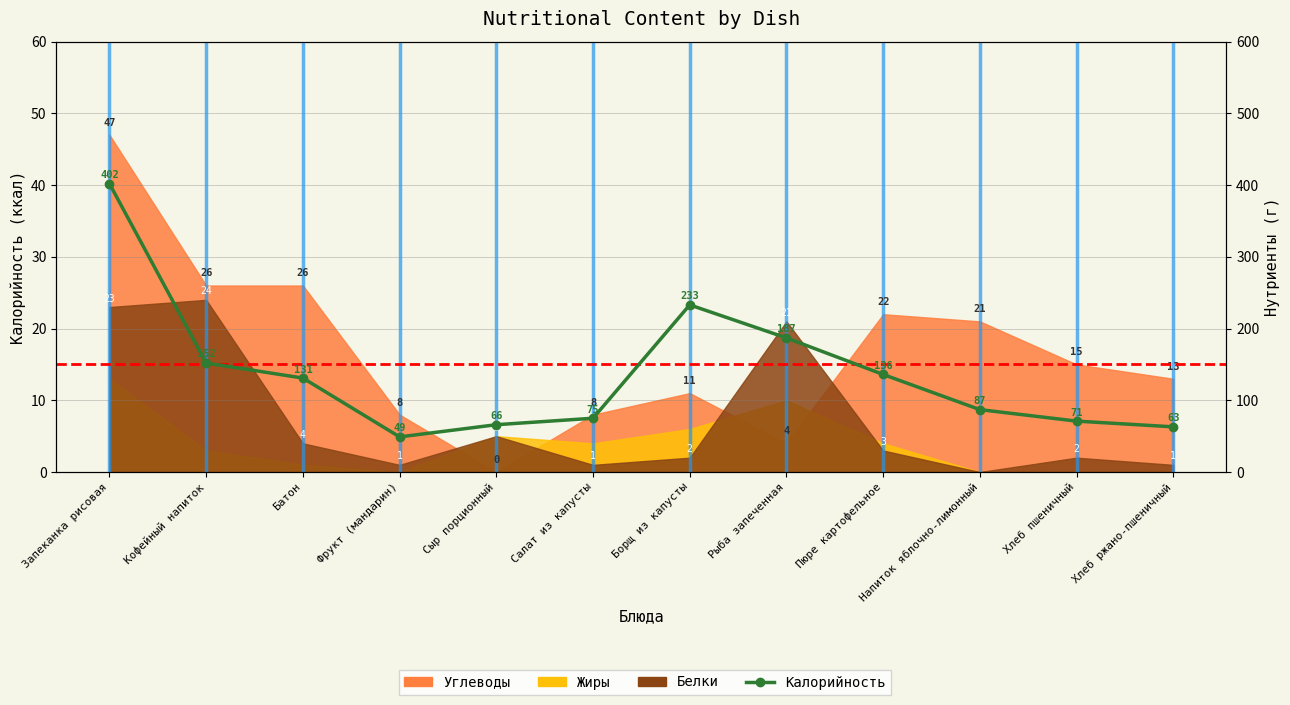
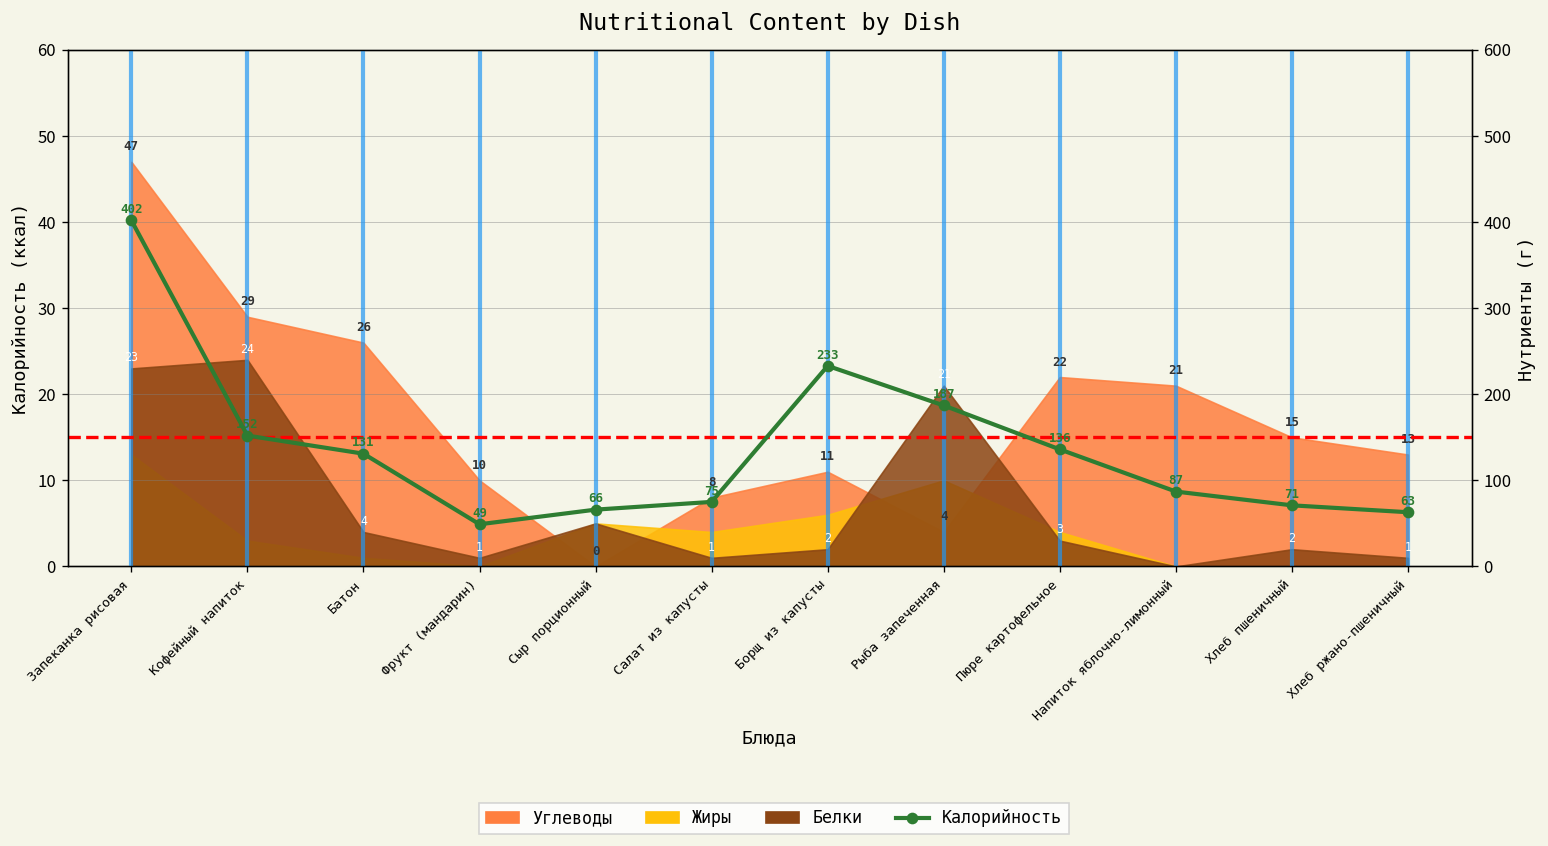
Углеводы, Кофейный напиток: 26 -> 29
Углеводы, Фрукт (мандарин): 8 -> 10
